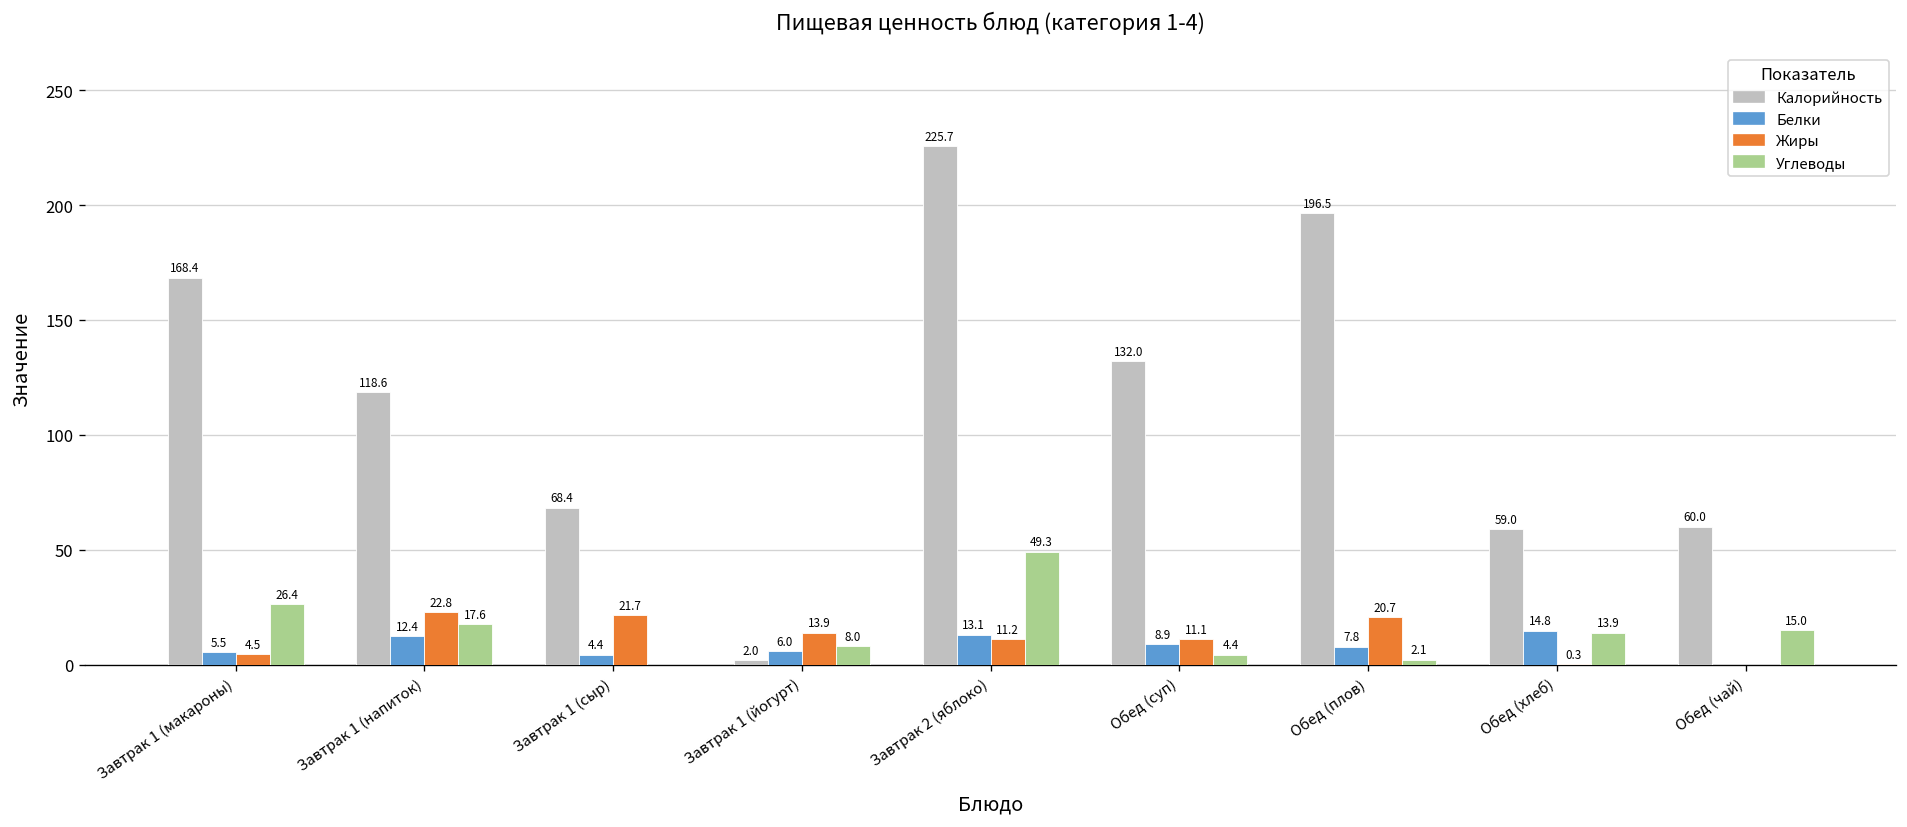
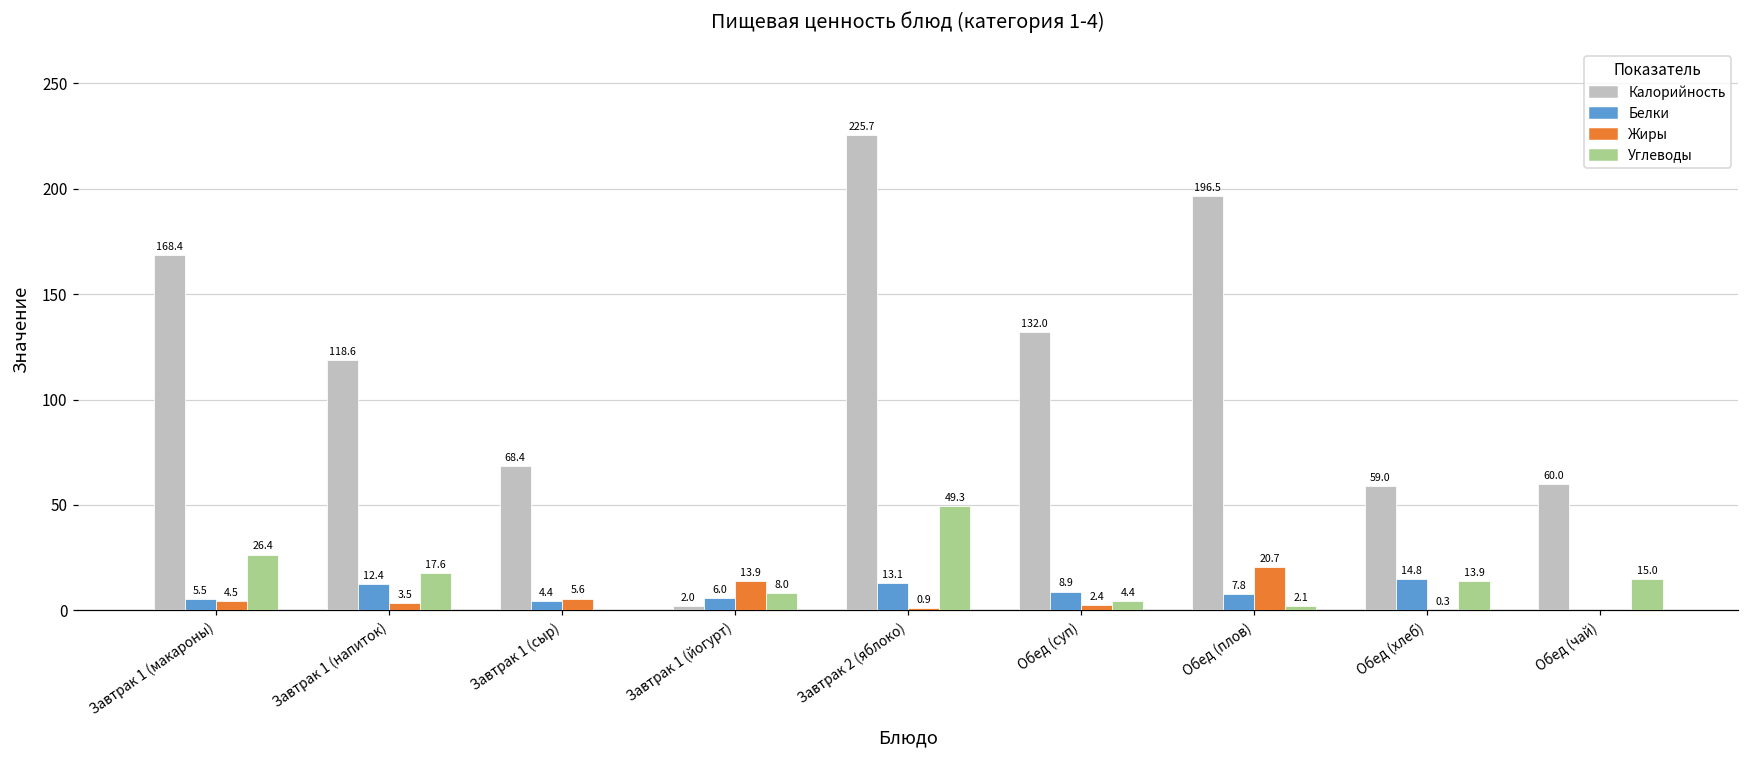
Жиры, Завтрак 1 (напиток): 22.8 -> 3.5
Жиры, Завтрак 1 (сыр): 21.7 -> 5.6
Жиры, Завтрак 2 (яблоко): 11.2 -> 0.9
Жиры, Обед (суп): 11.1 -> 2.4
